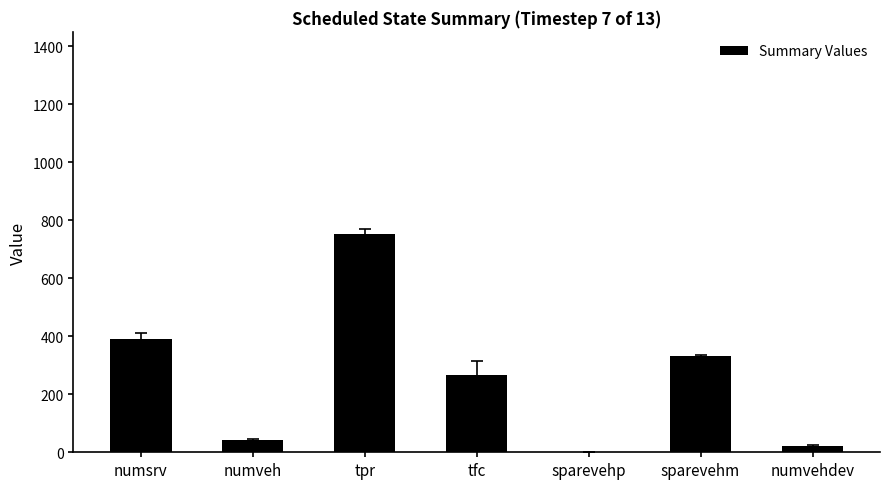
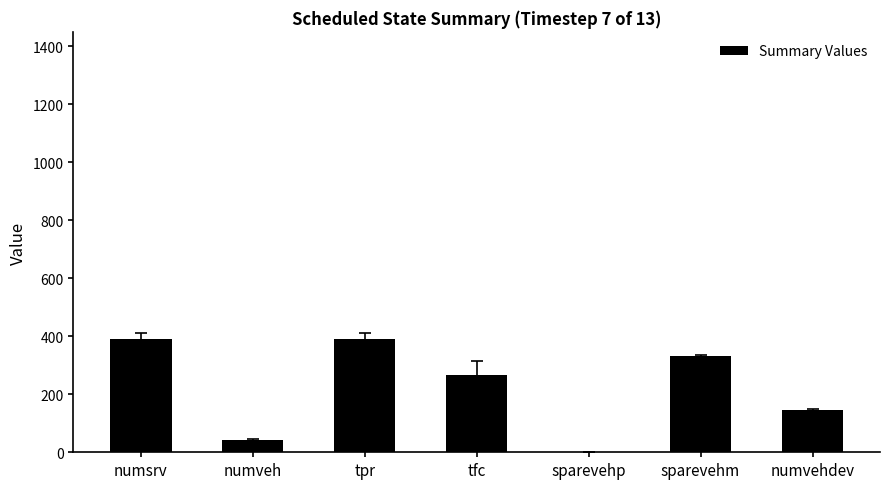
Summary Values, tpr: 750 -> 390
Summary Values, numvehdev: 20 -> 150
